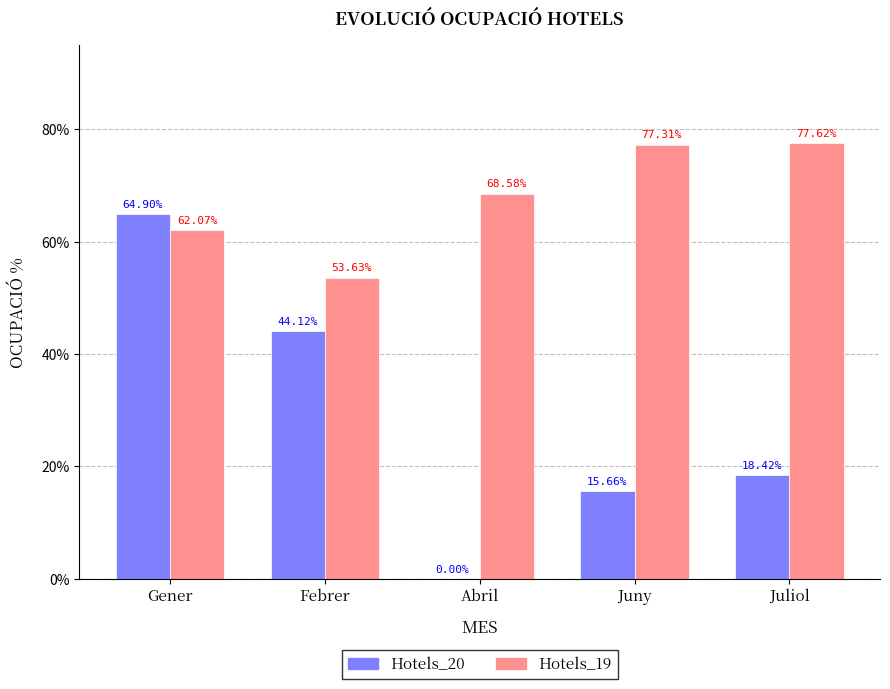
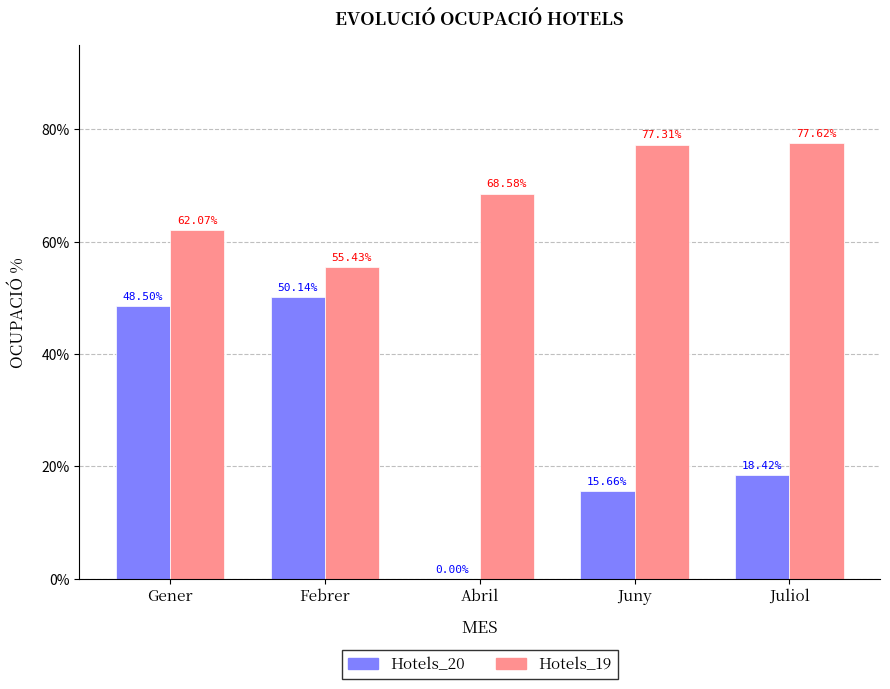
Hotels_20, Gener: 64.90% -> 48.50%
Hotels_20, Febrer: 44.12% -> 50.14%
Hotels_19, Febrer: 53.63% -> 55.43%
